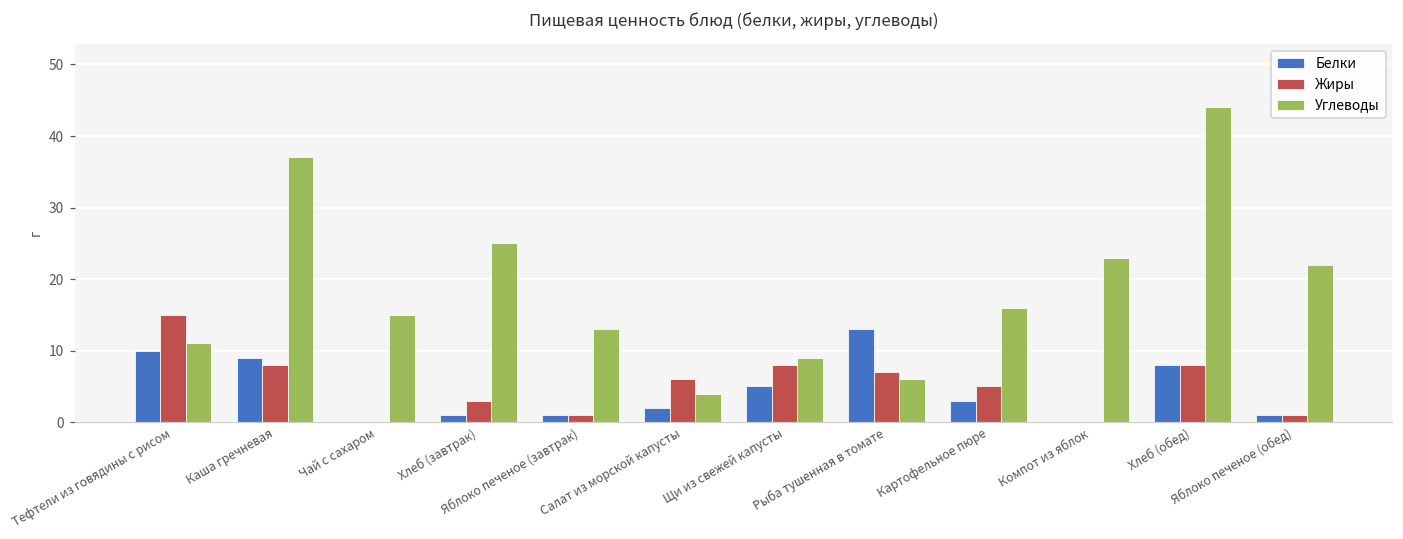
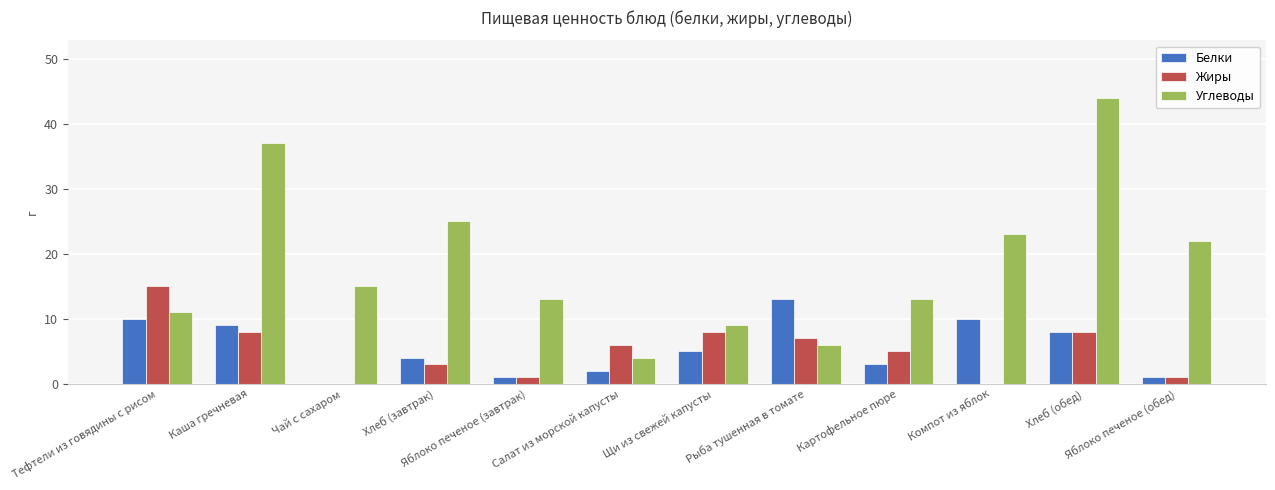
Белки, Хлеб (завтрак): 1 -> 4
Углеводы, Картофельное пюре: 16 -> 13
Белки, Компот из яблок: 0 -> 10
